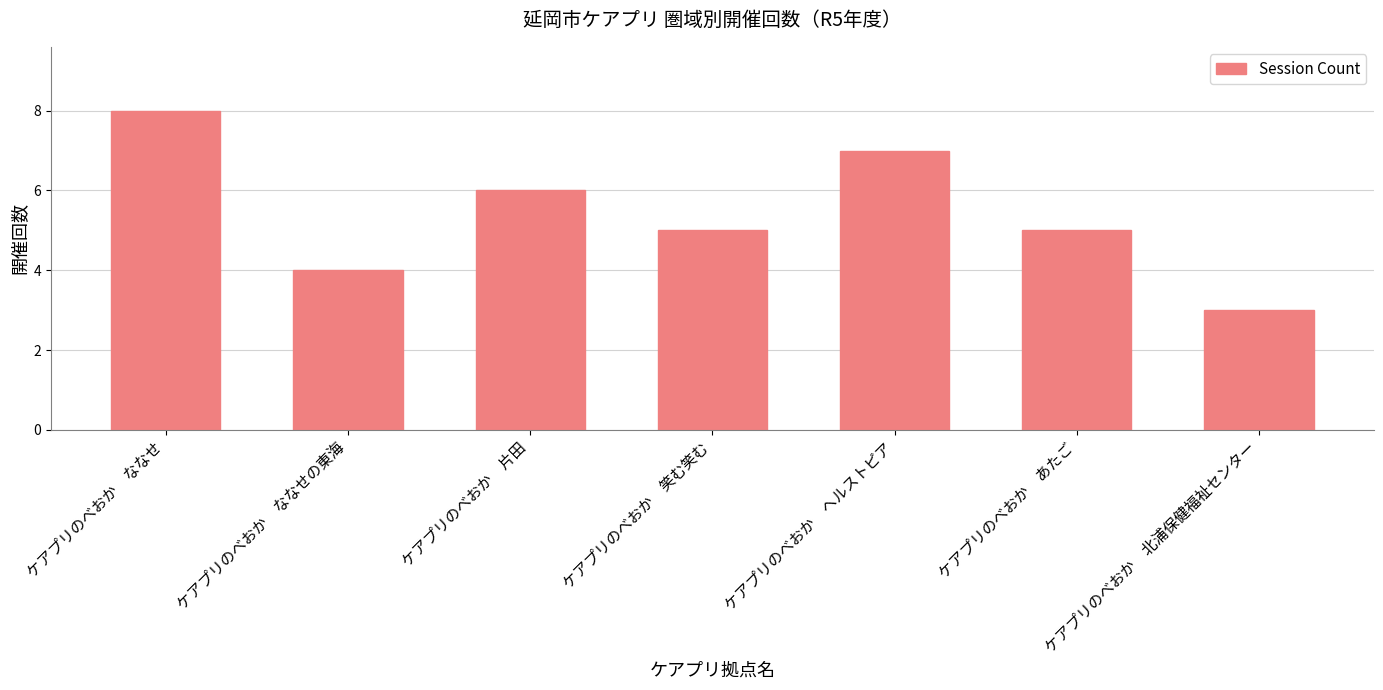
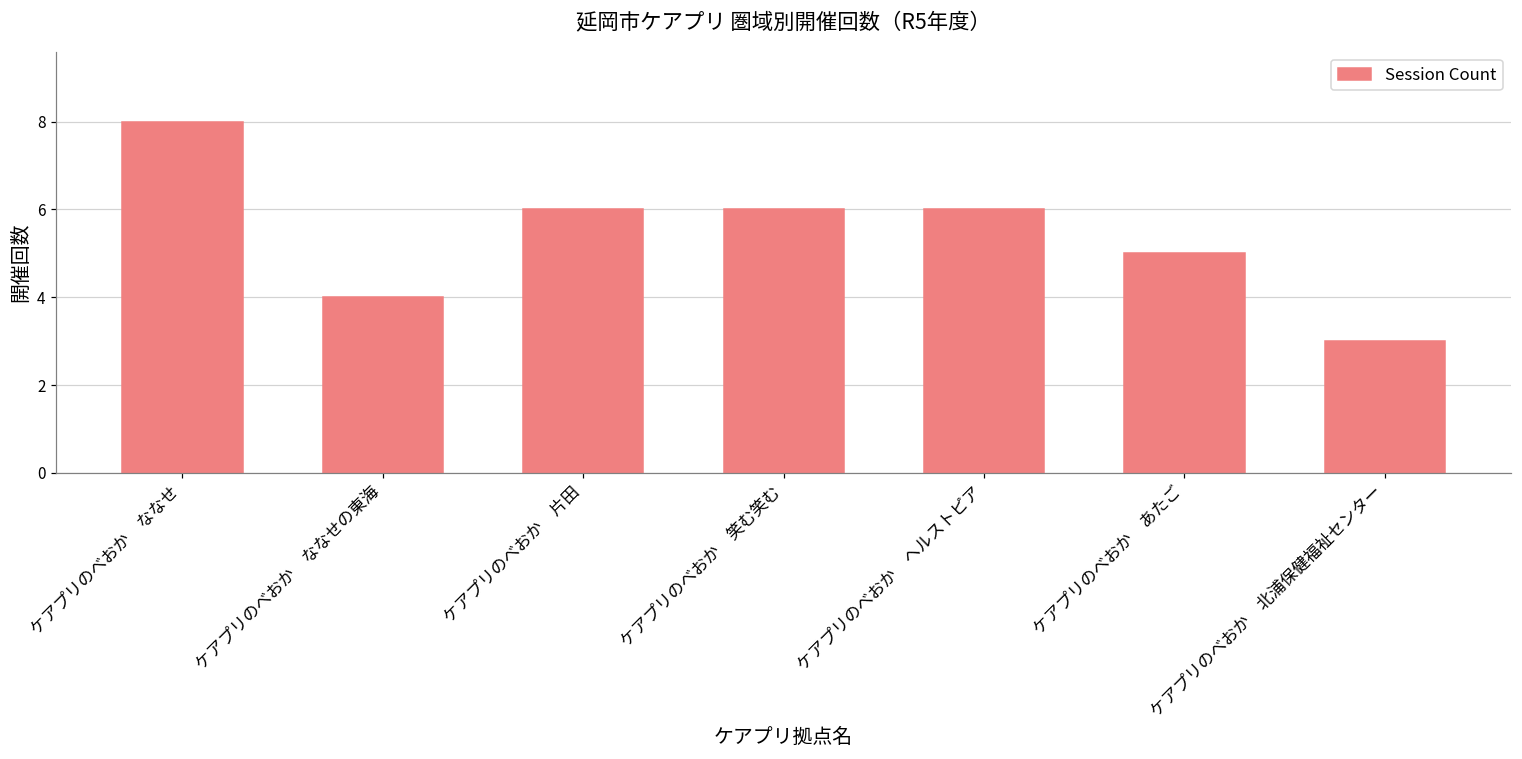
ケアプリのべおか 笑む笑む: 5 -> 6
ケアプリのべおか ヘルストピア: 7 -> 6
